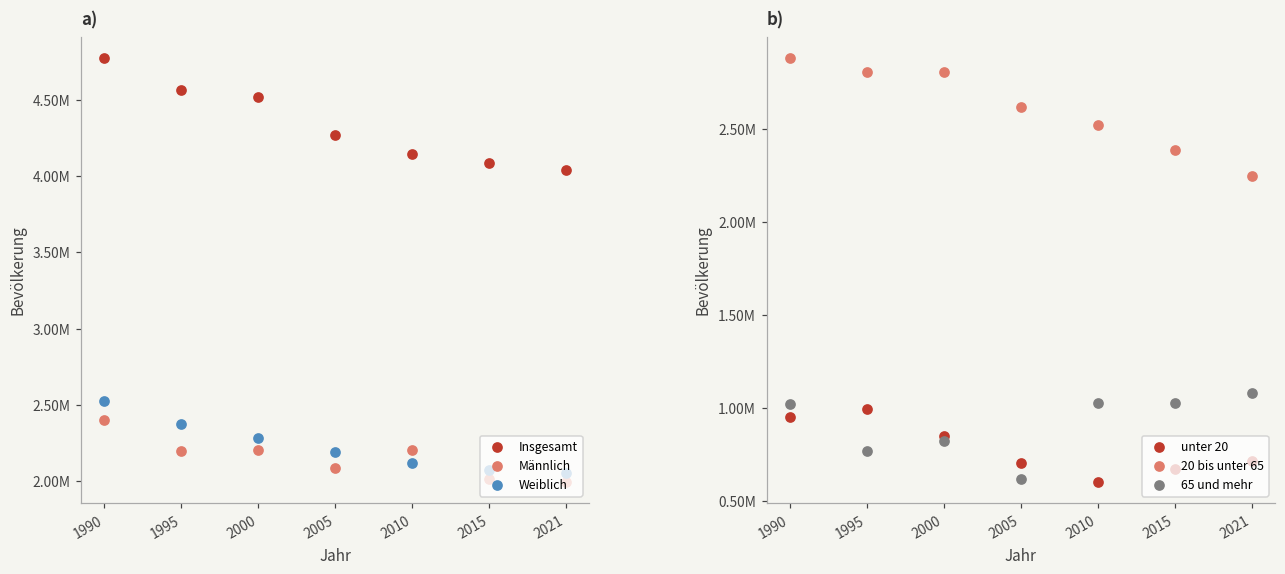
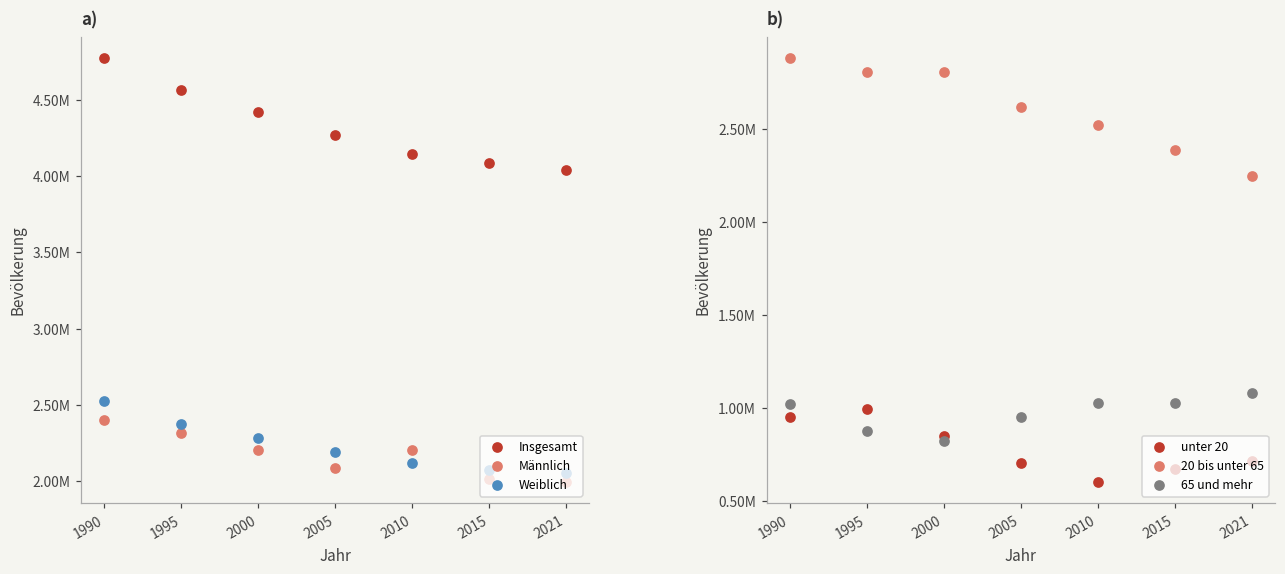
a), Männlich, 1995: 2190000 -> 2320000
a), Insgesamt, 2000: 4520000 -> 4430000
b), 65 und mehr, 1995: 770000 -> 880000
b), 65 und mehr, 2005: 620000 -> 950000
